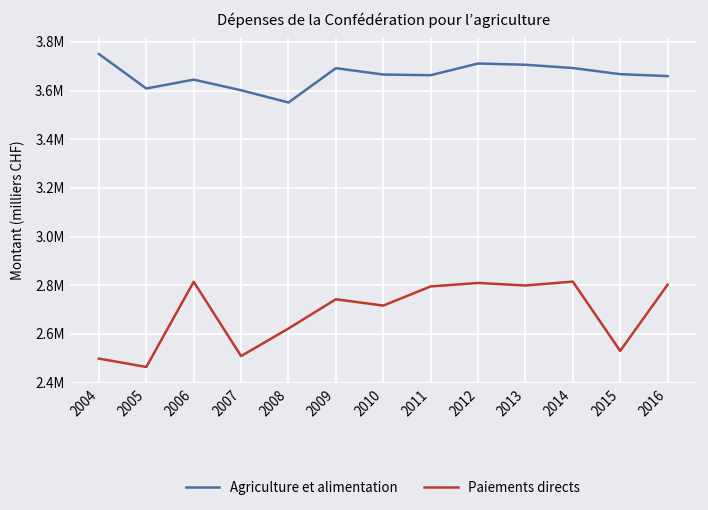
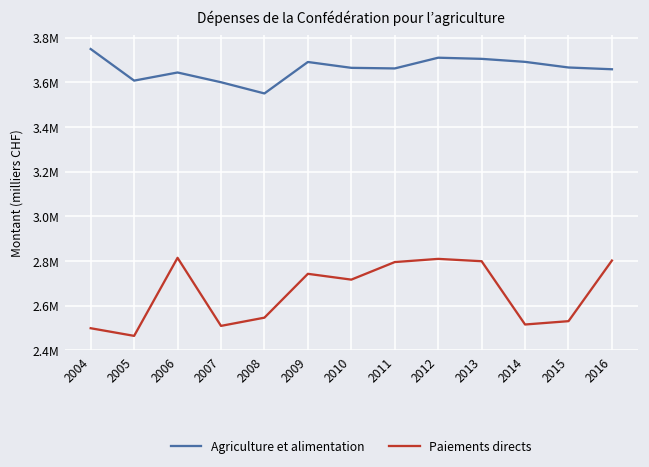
Paiements directs, 2008: 2620000 -> 2550000
Paiements directs, 2014: 2810000 -> 2520000
